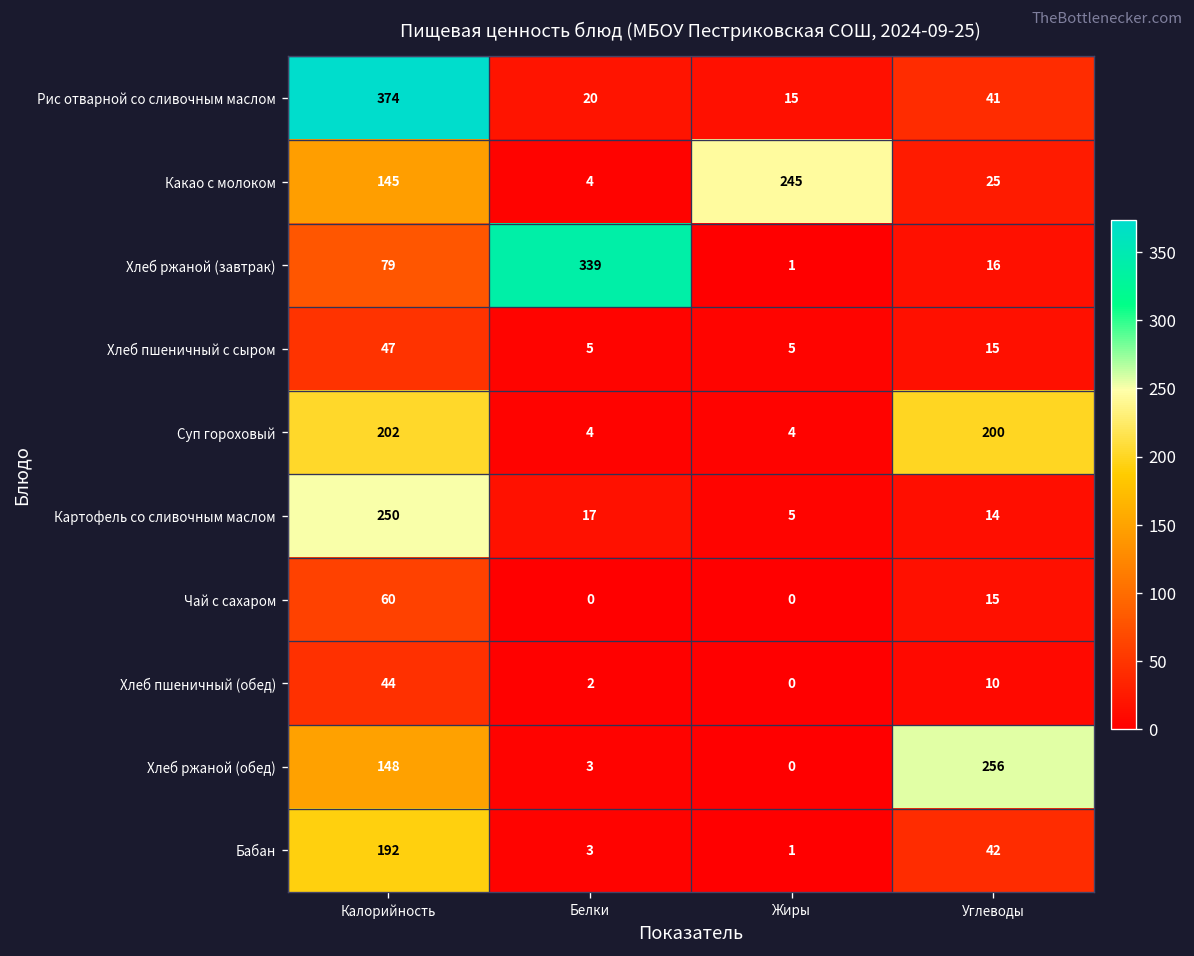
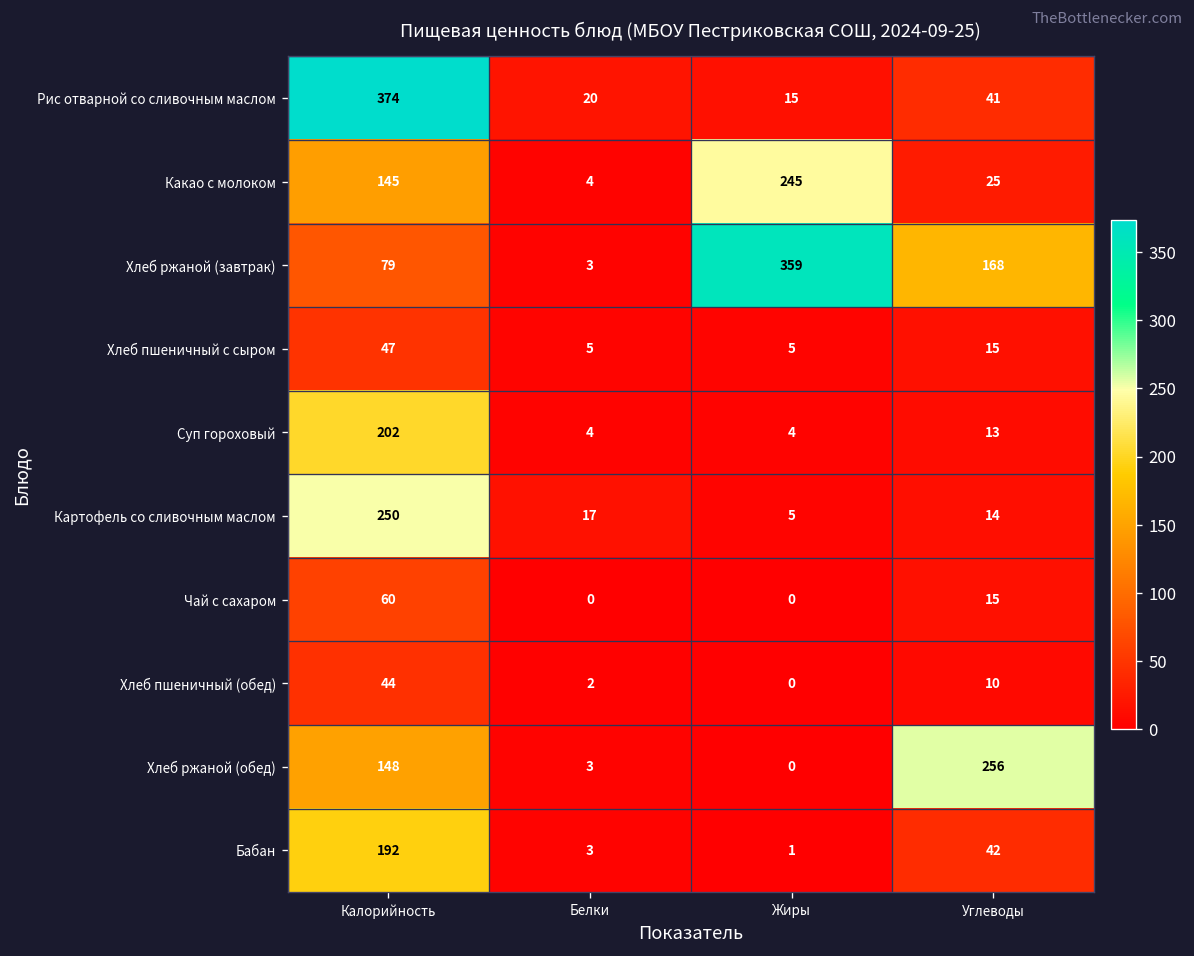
Хлеб ржаной (завтрак), Белки: 339 -> 3
Хлеб ржаной (завтрак), Жиры: 1 -> 359
Хлеб ржаной (завтрак), Углеводы: 16 -> 168
Суп гороховый, Углеводы: 200 -> 13
